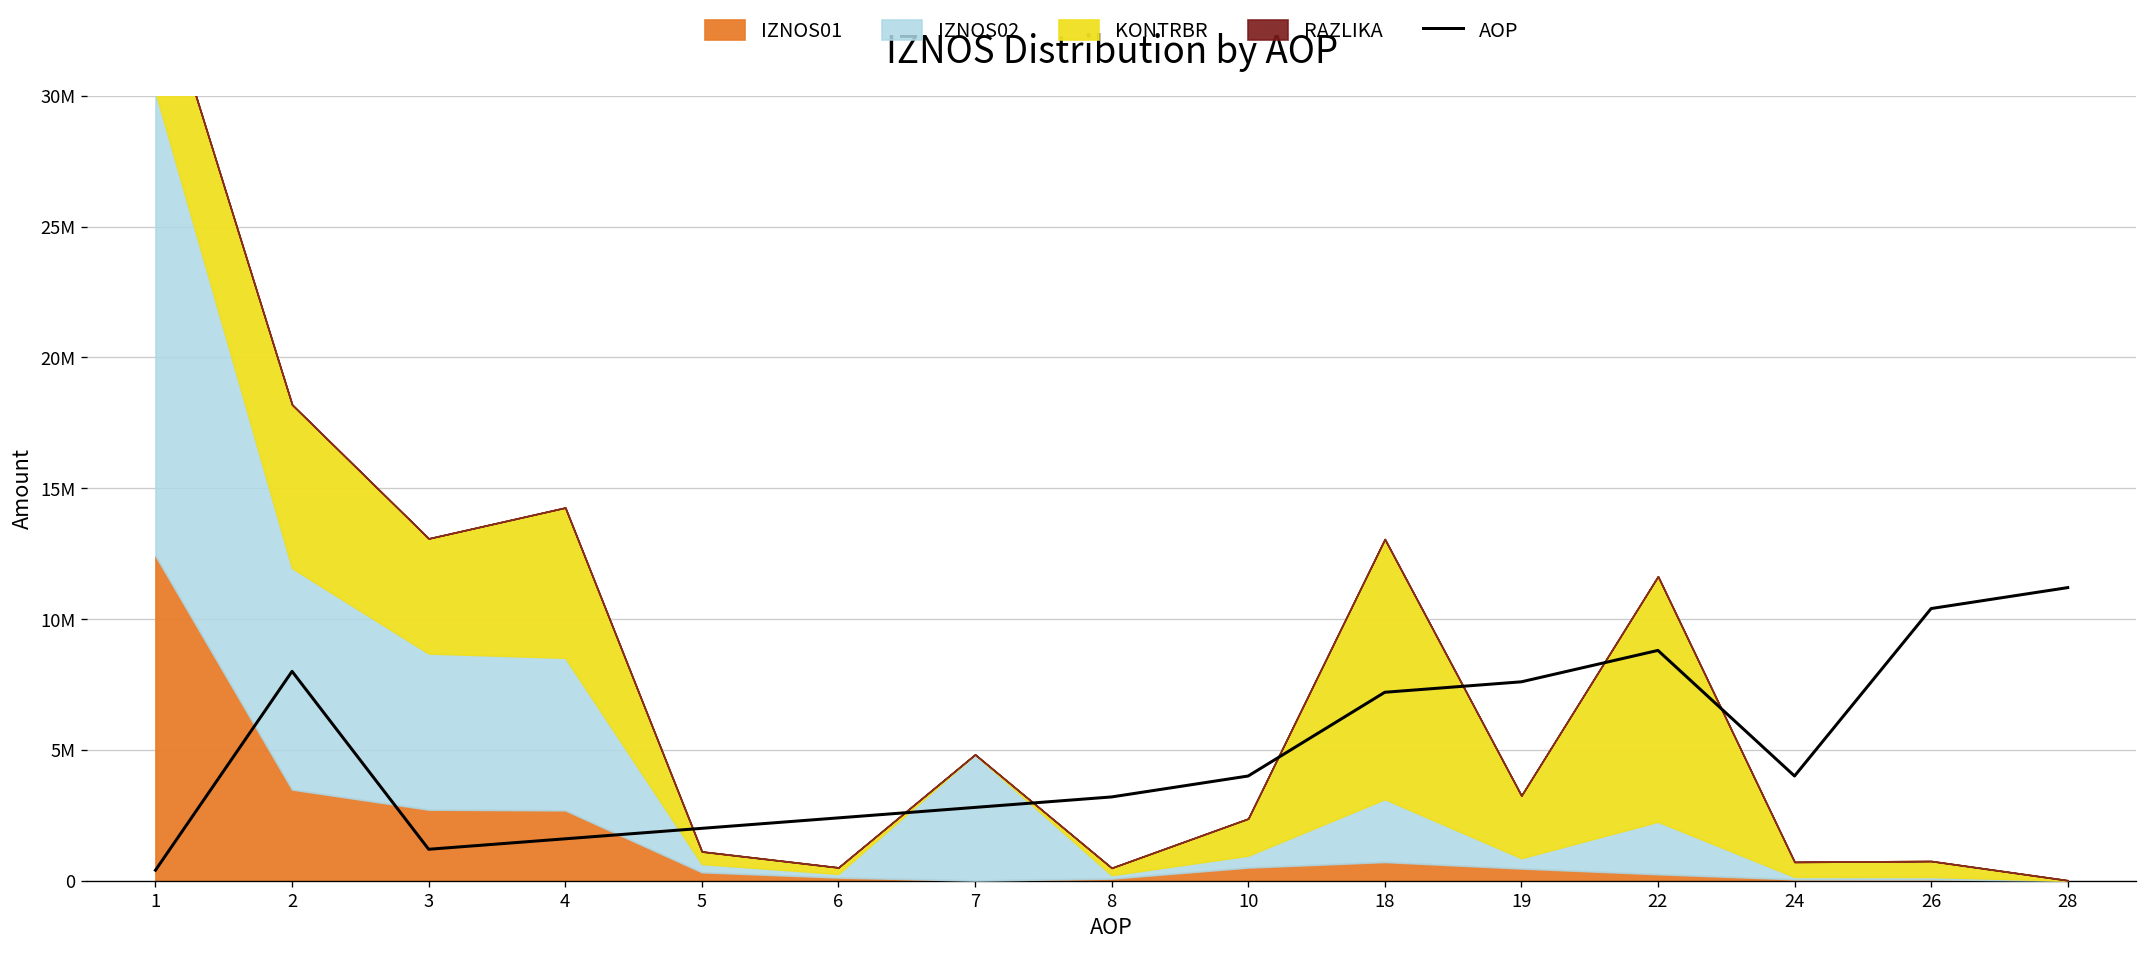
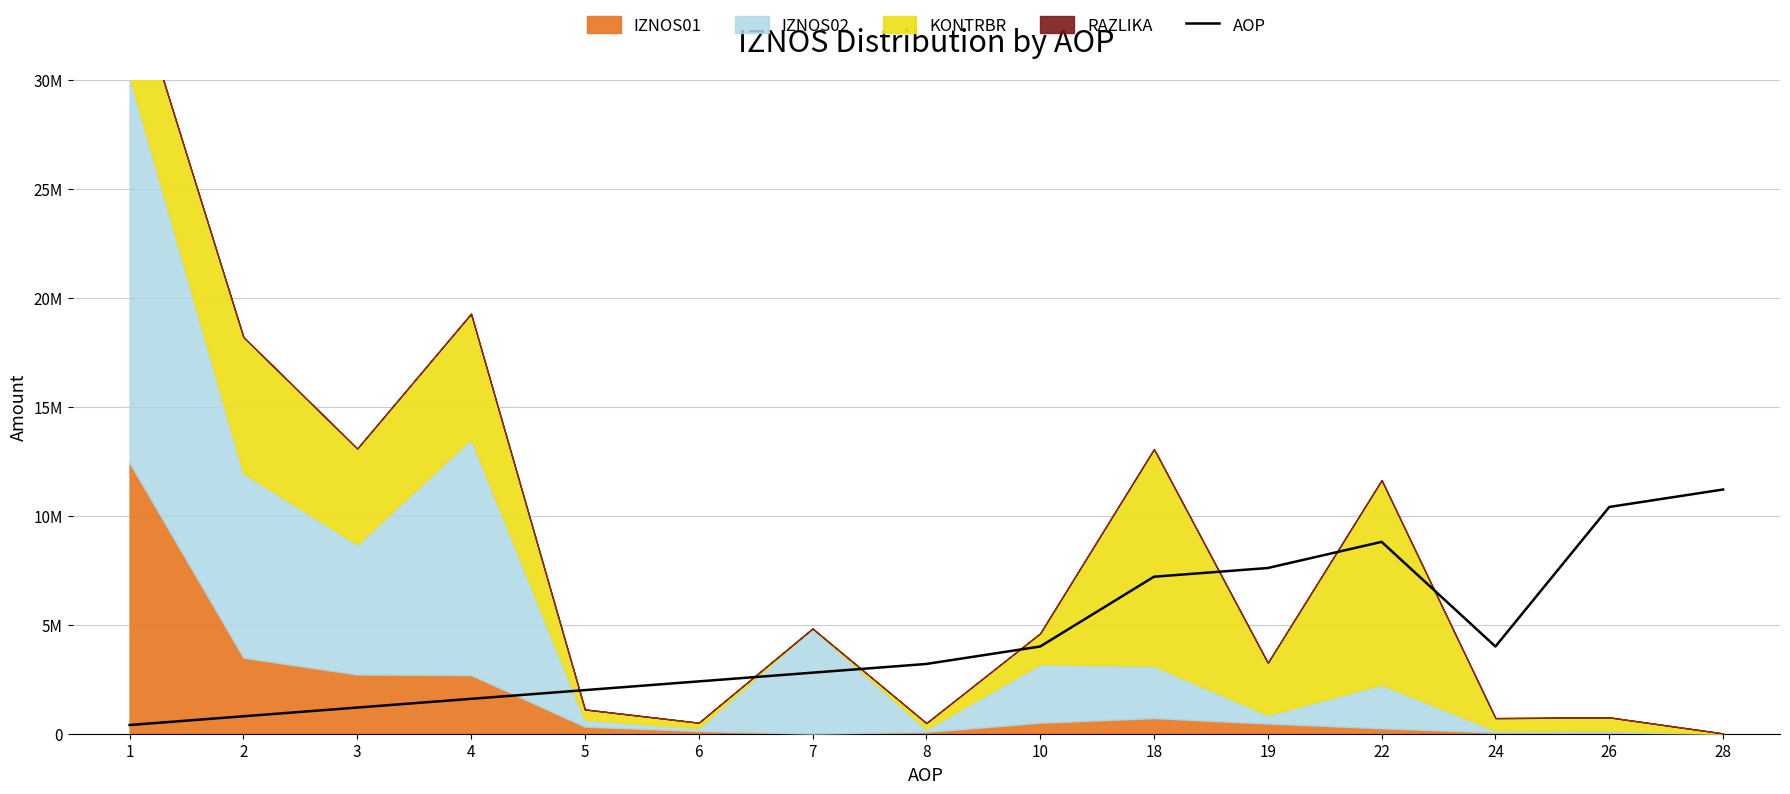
AOP, 2: 8000000 -> 800000
IZNOS02, 4: 5800000 -> 10800000
IZNOS02, 10: 500000 -> 2700000
